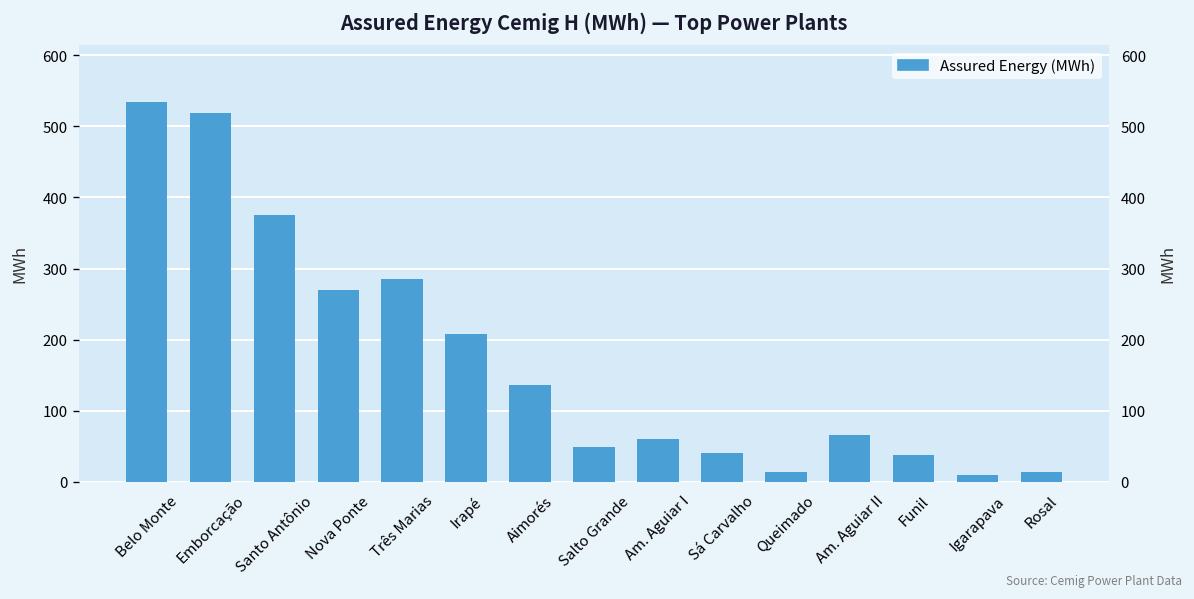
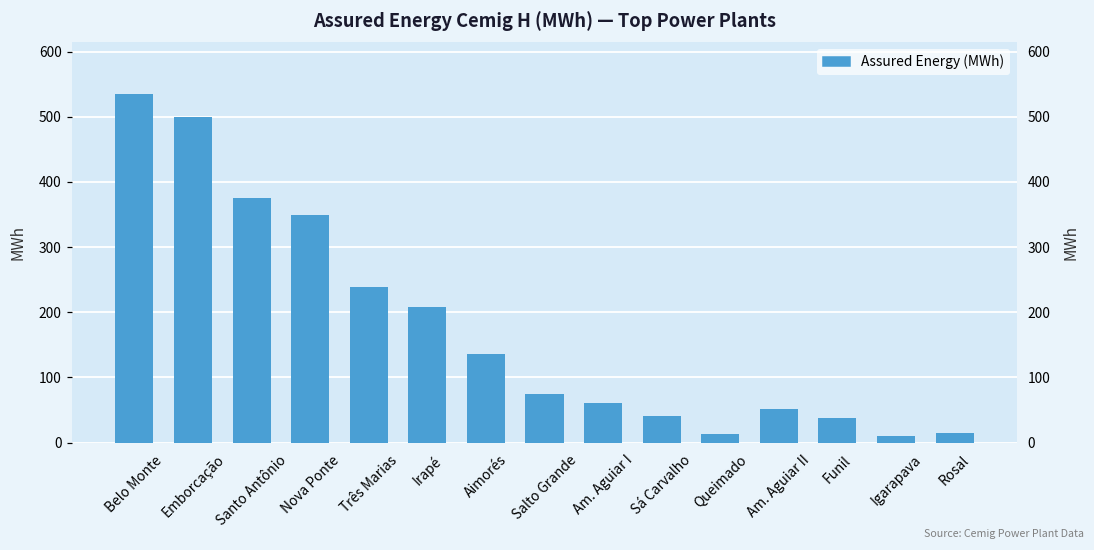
Emborcação: 520 -> 500
Nova Ponte: 270 -> 350
Três Marias: 280 -> 240
Salto Grande: 50 -> 80
Am. Aguiar II: 70 -> 50
